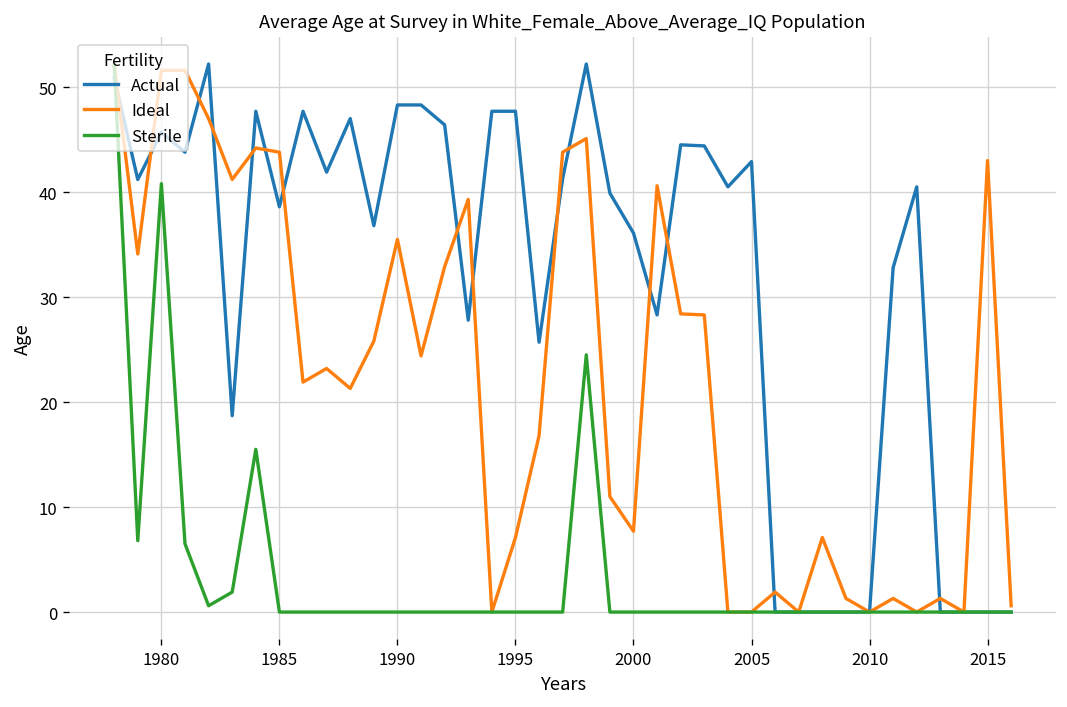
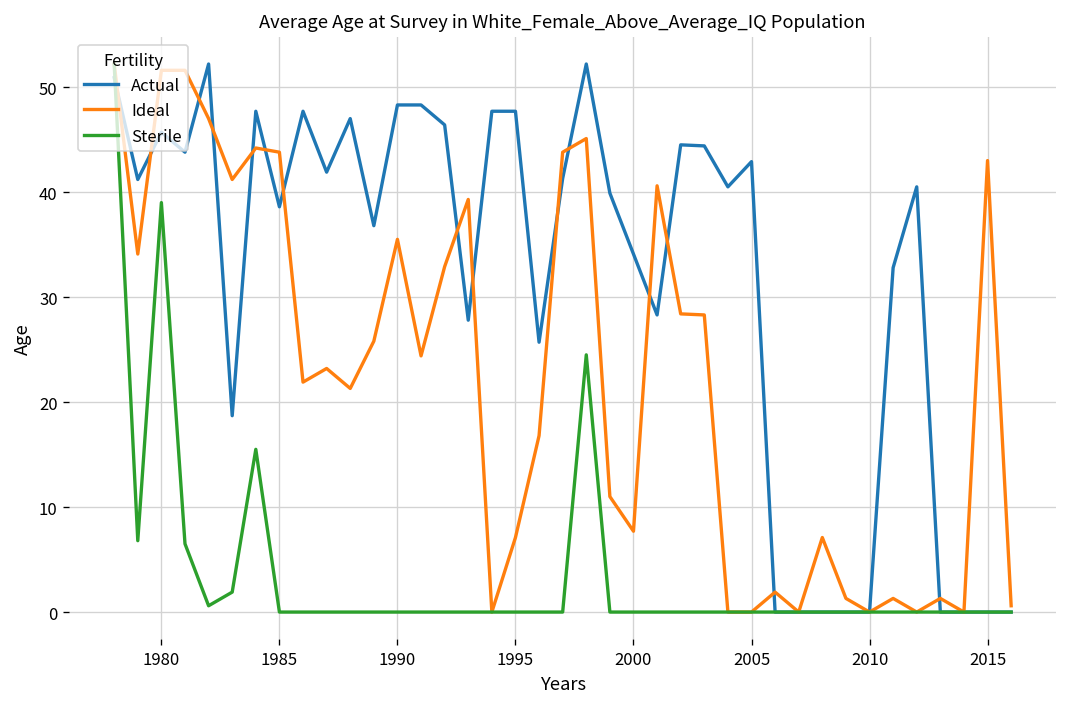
Sterile, 1980: 41 -> 39
Actual, 2000: 36 -> 34
